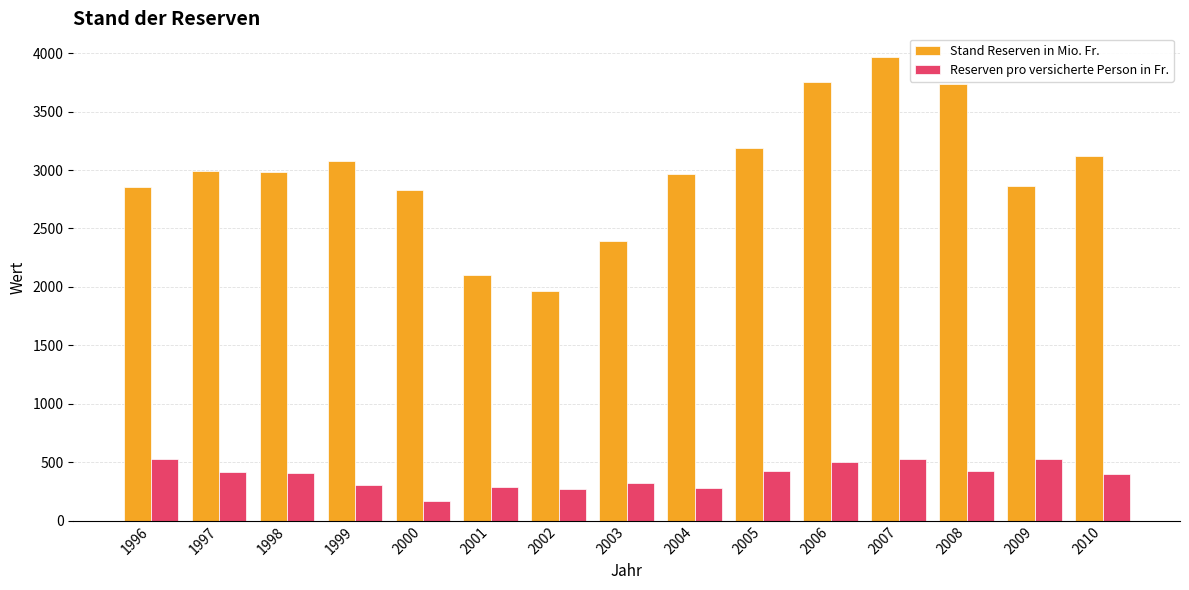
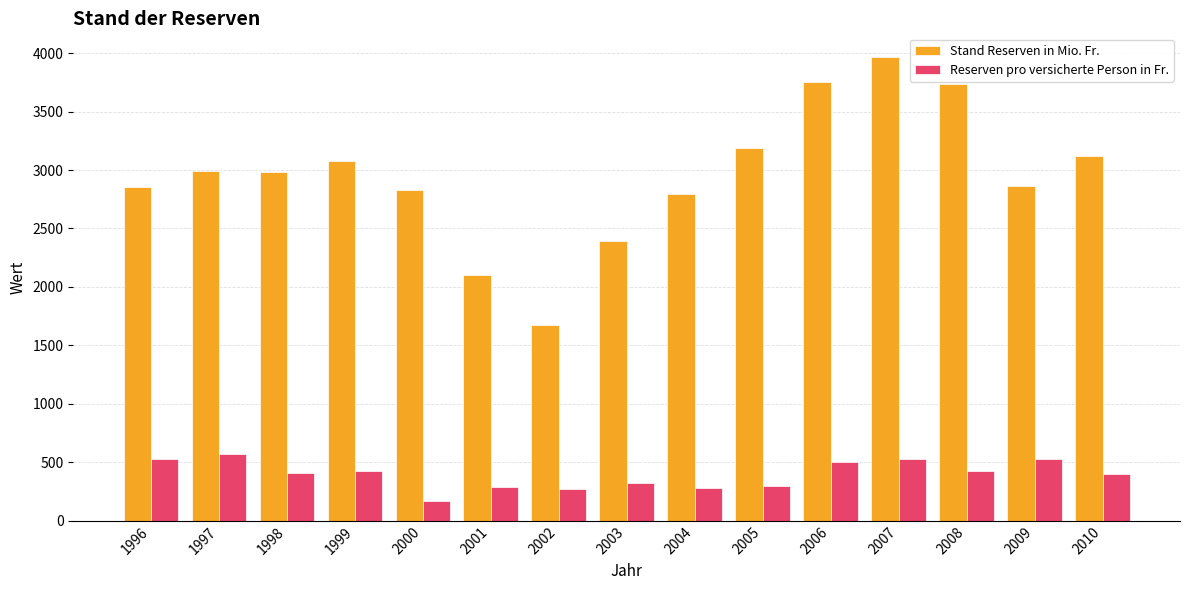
Reserven pro versicherte Person in Fr., 1997: 410 -> 570
Reserven pro versicherte Person in Fr., 1999: 310 -> 420
Stand Reserven in Mio. Fr., 2002: 1970 -> 1670
Stand Reserven in Mio. Fr., 2004: 2970 -> 2800
Reserven pro versicherte Person in Fr., 2005: 430 -> 300
